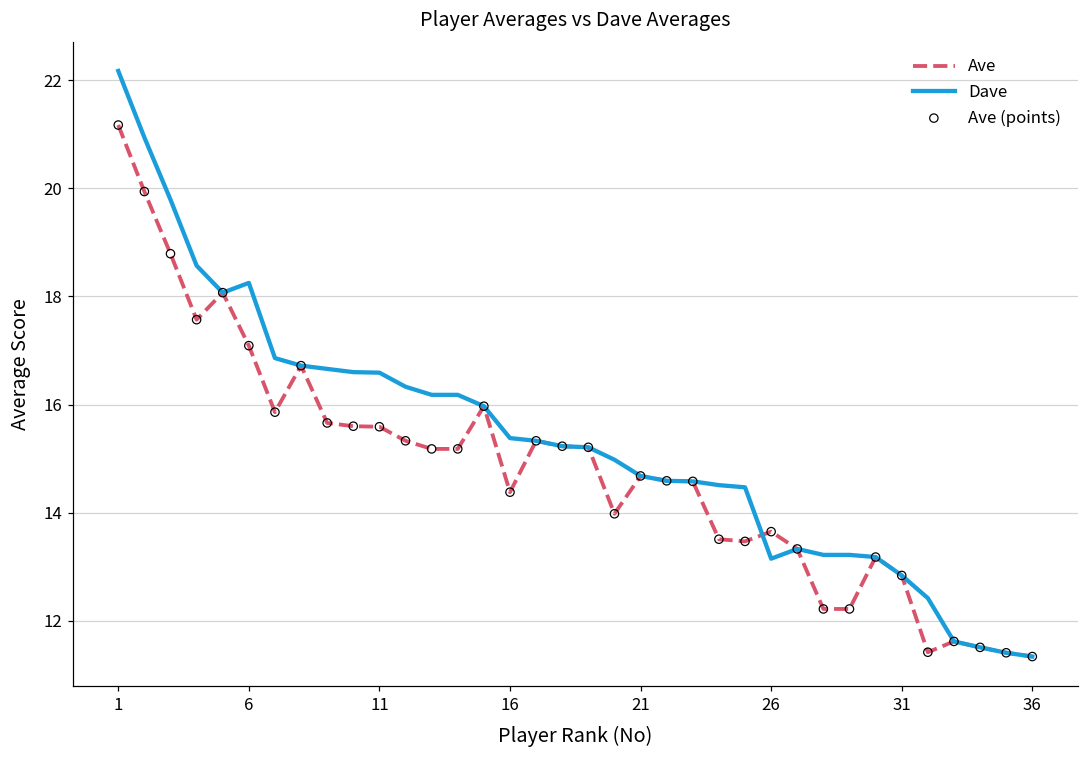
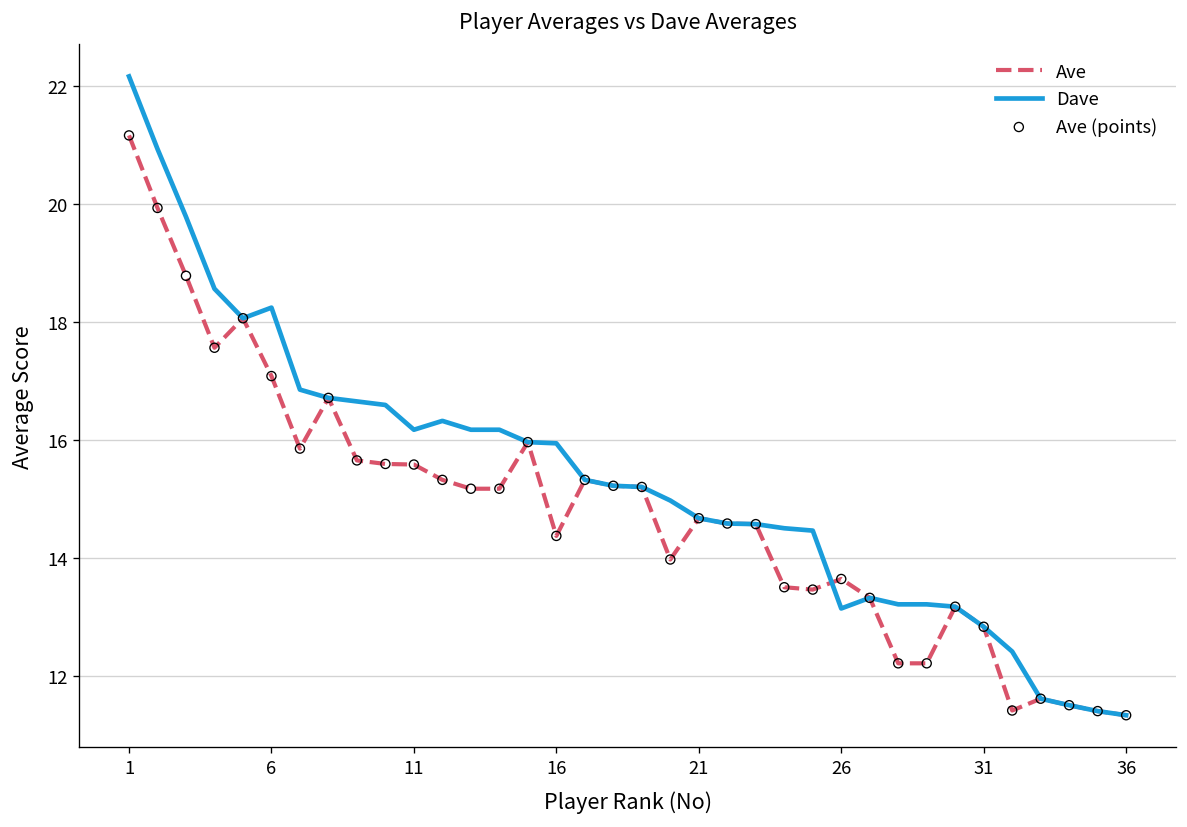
Dave, 11: 16.6 -> 16.2
Dave, 16: 15.4 -> 16.0
